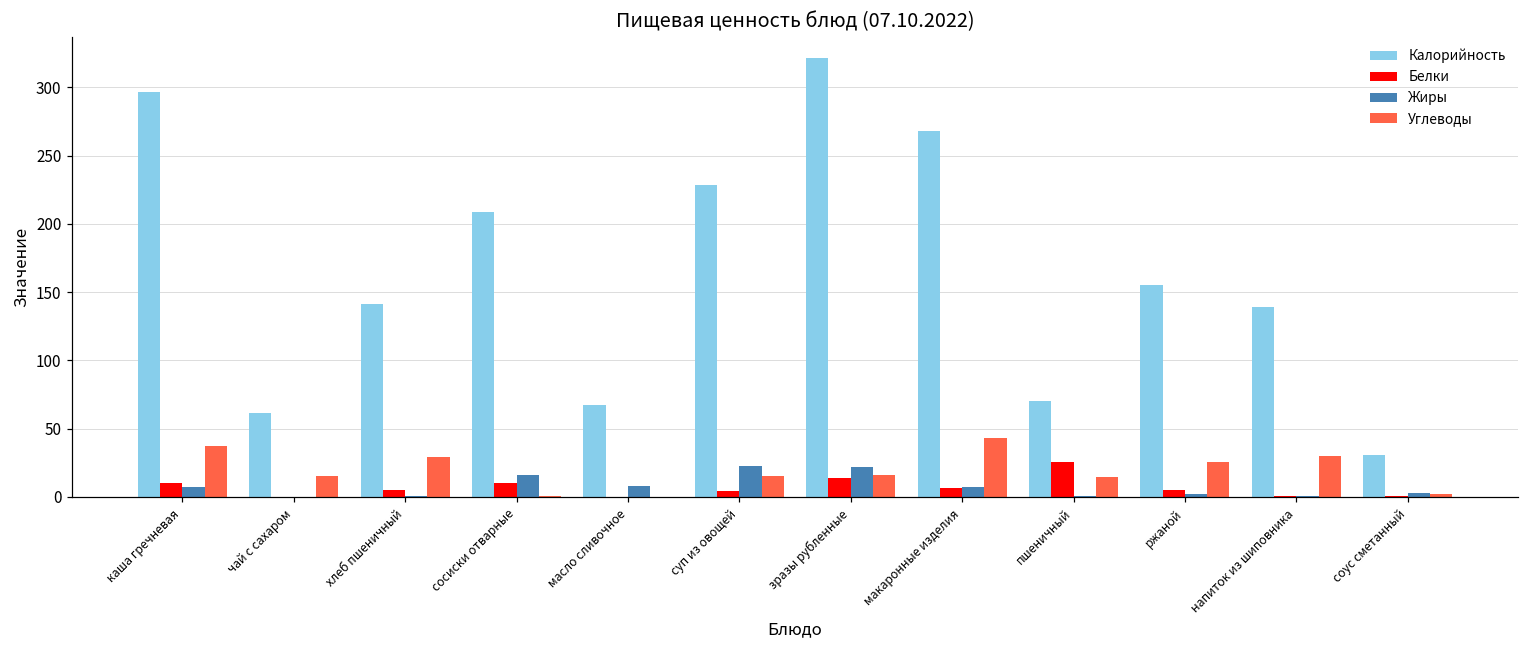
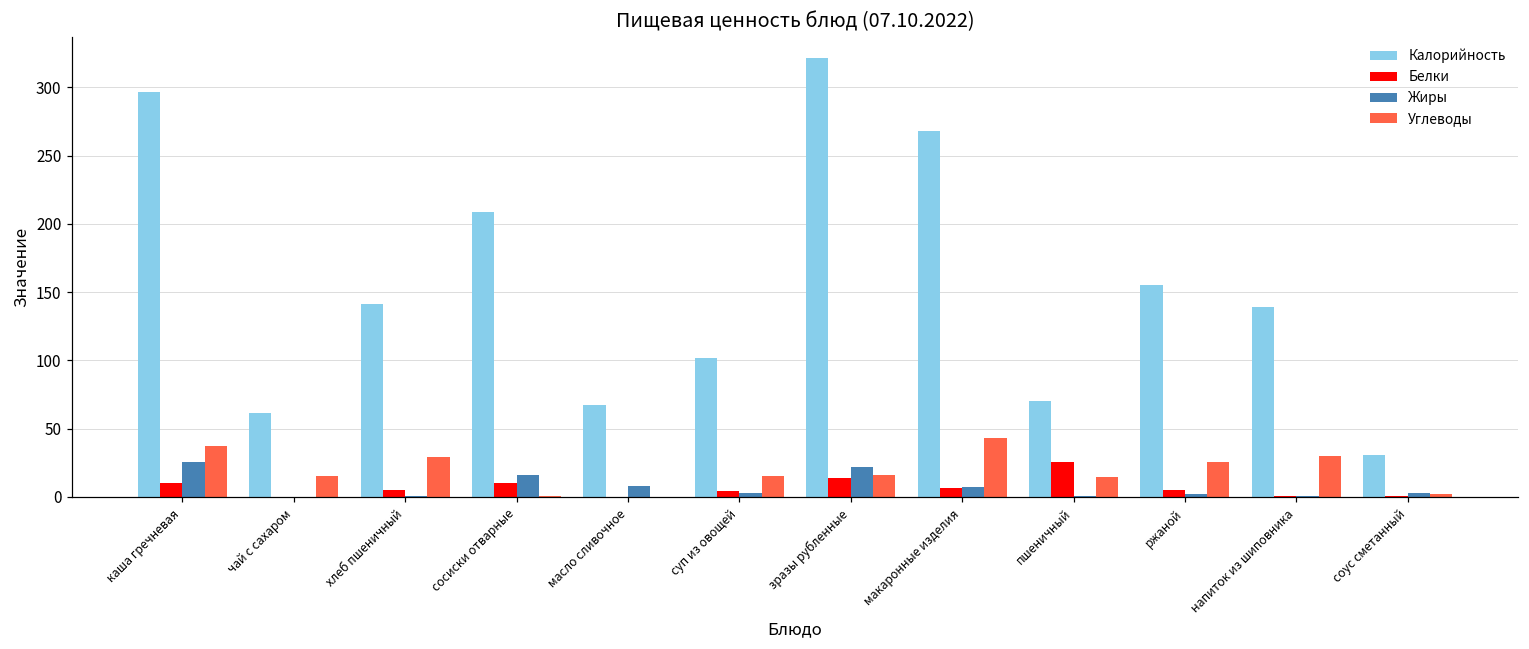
Жиры, каша гречневая: 7 -> 25
Калорийность, суп из овощей: 229 -> 102
Жиры, суп из овощей: 22 -> 3
